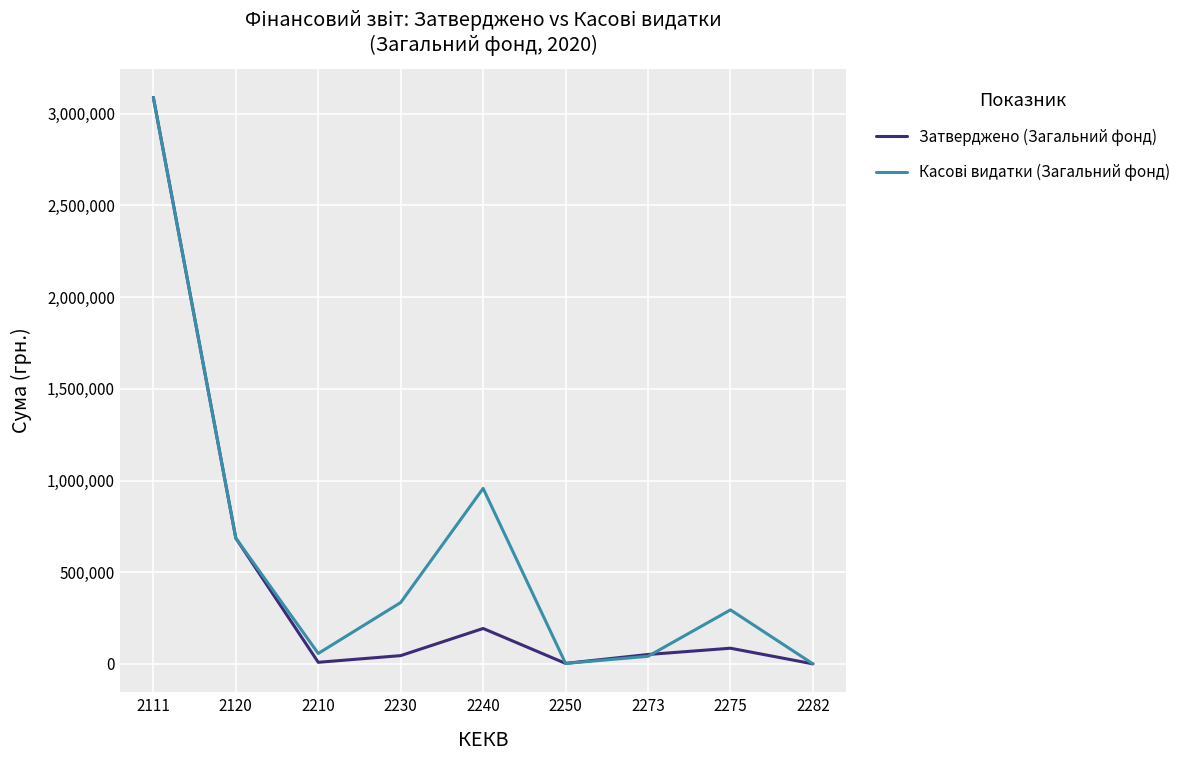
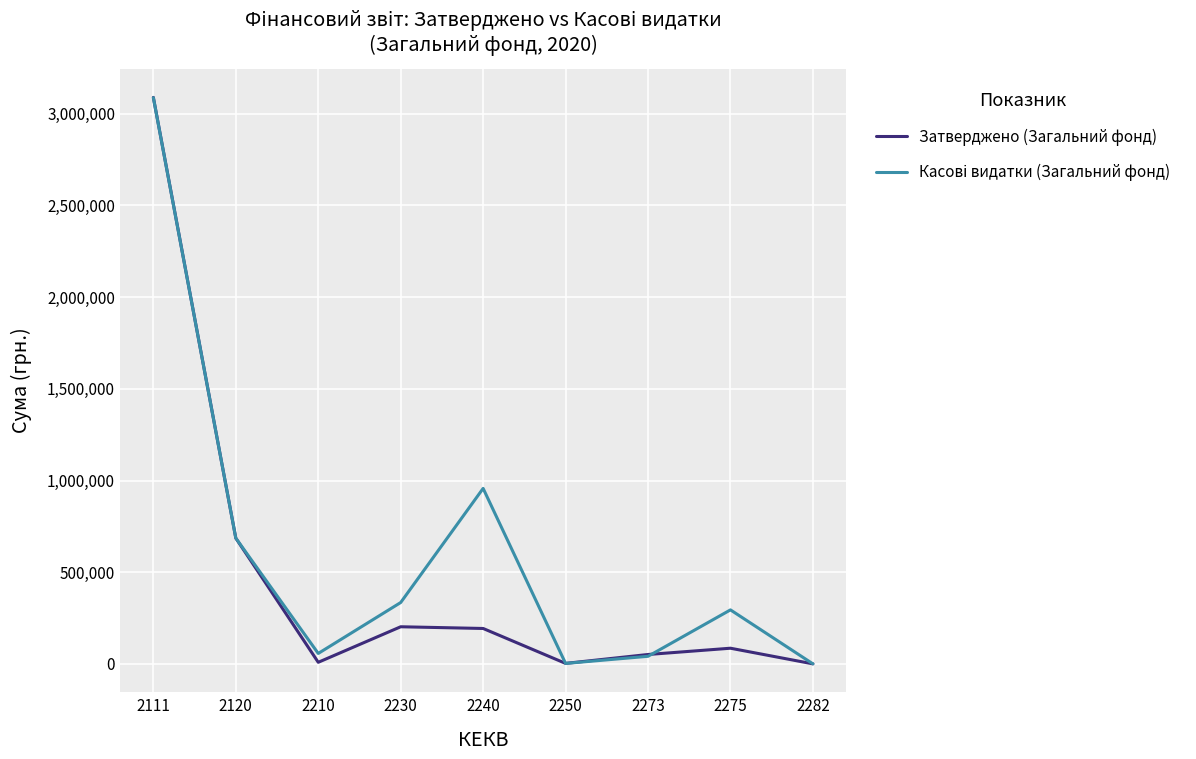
Затверджено (Загальний фонд), 2230: 50,000 -> 200,000
